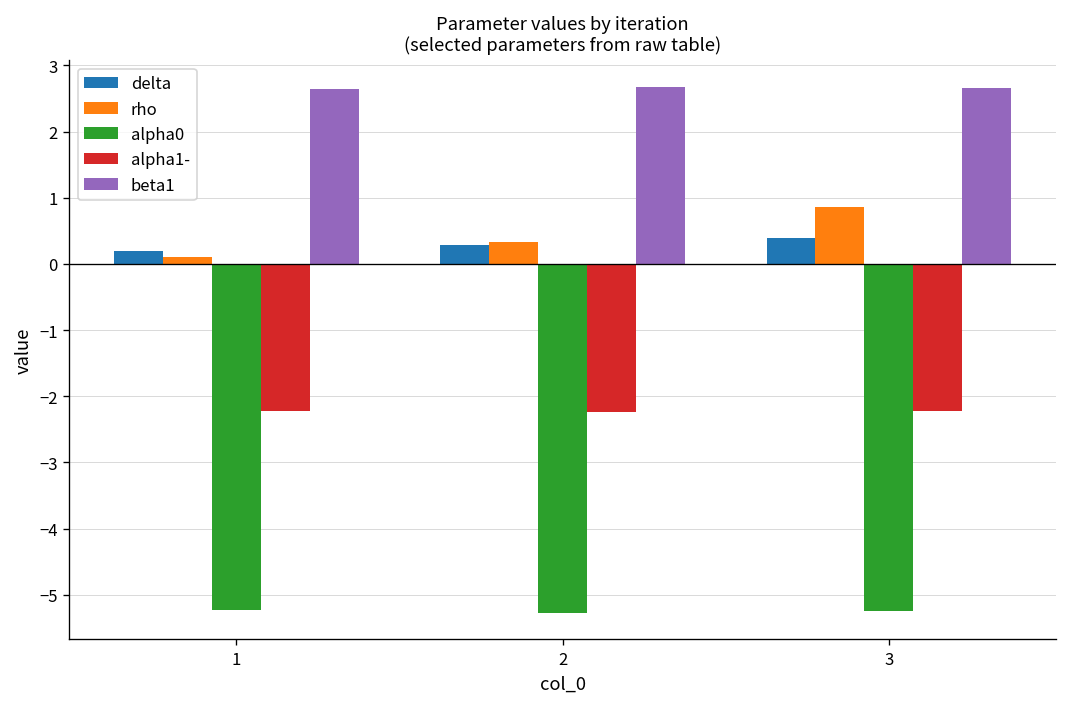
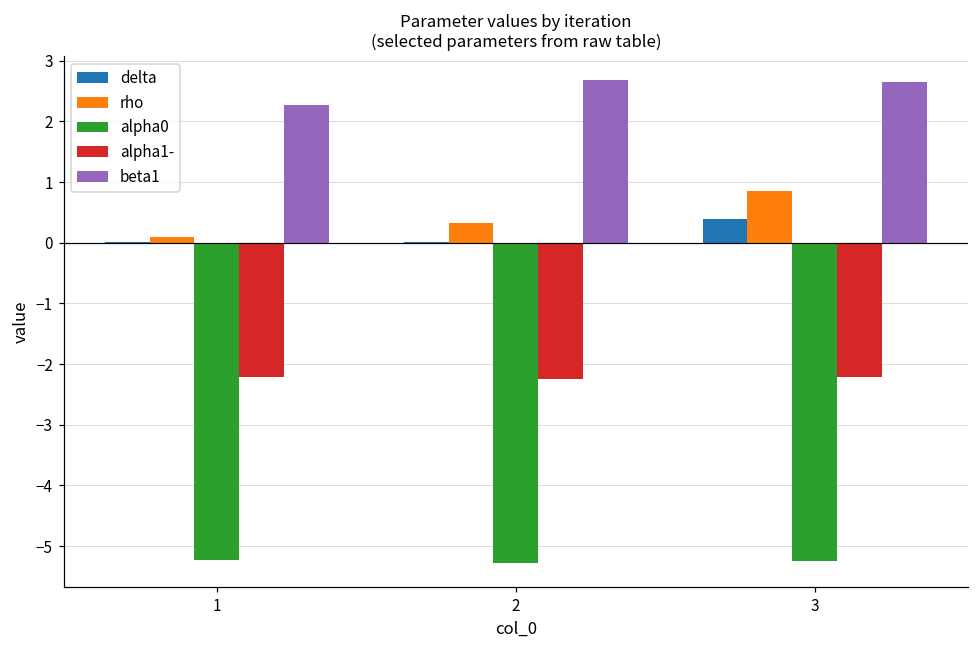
delta, 1: 0.2 -> 0.0
beta1, 1: 2.6 -> 2.3
delta, 2: 0.3 -> 0.0
